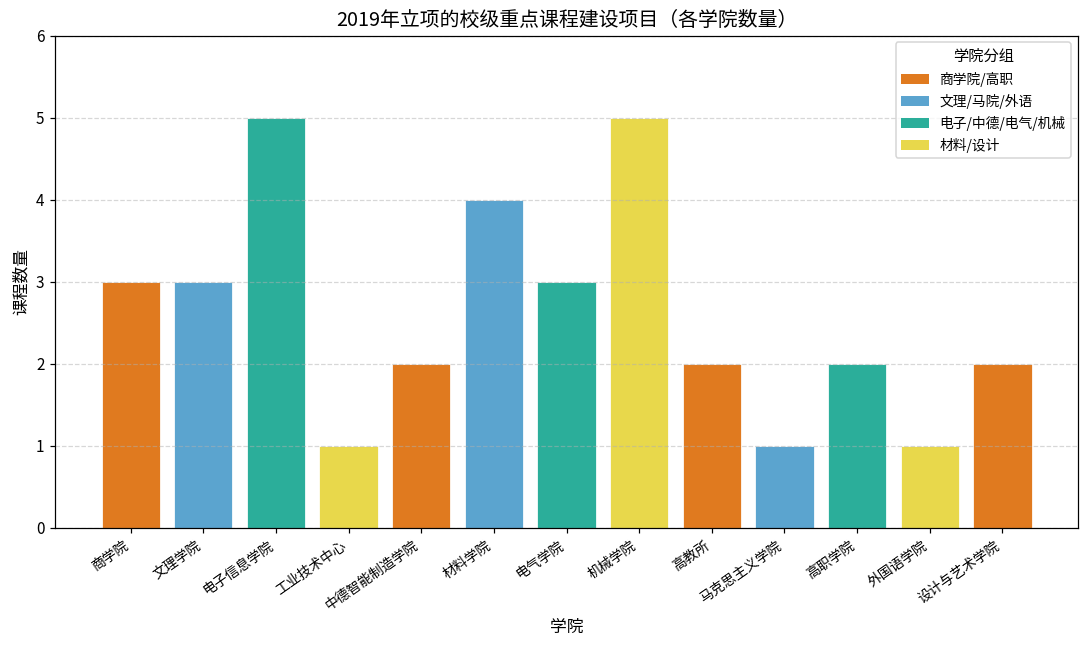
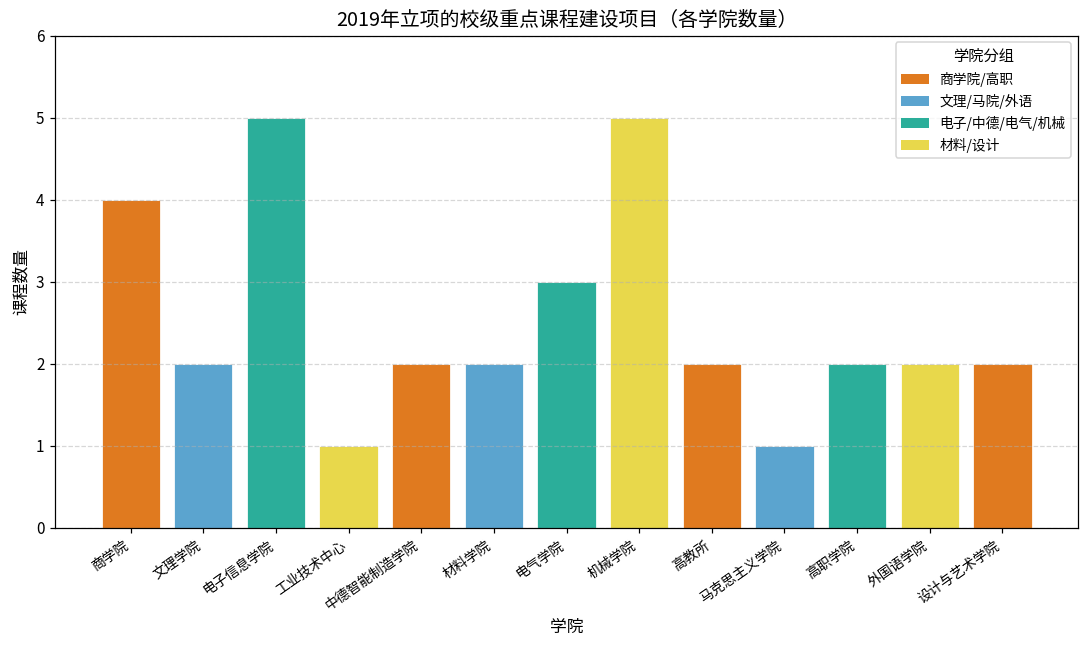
商学院: 3 -> 4
文理学院: 3 -> 2
材料学院: 4 -> 2
外国语学院: 1 -> 2
